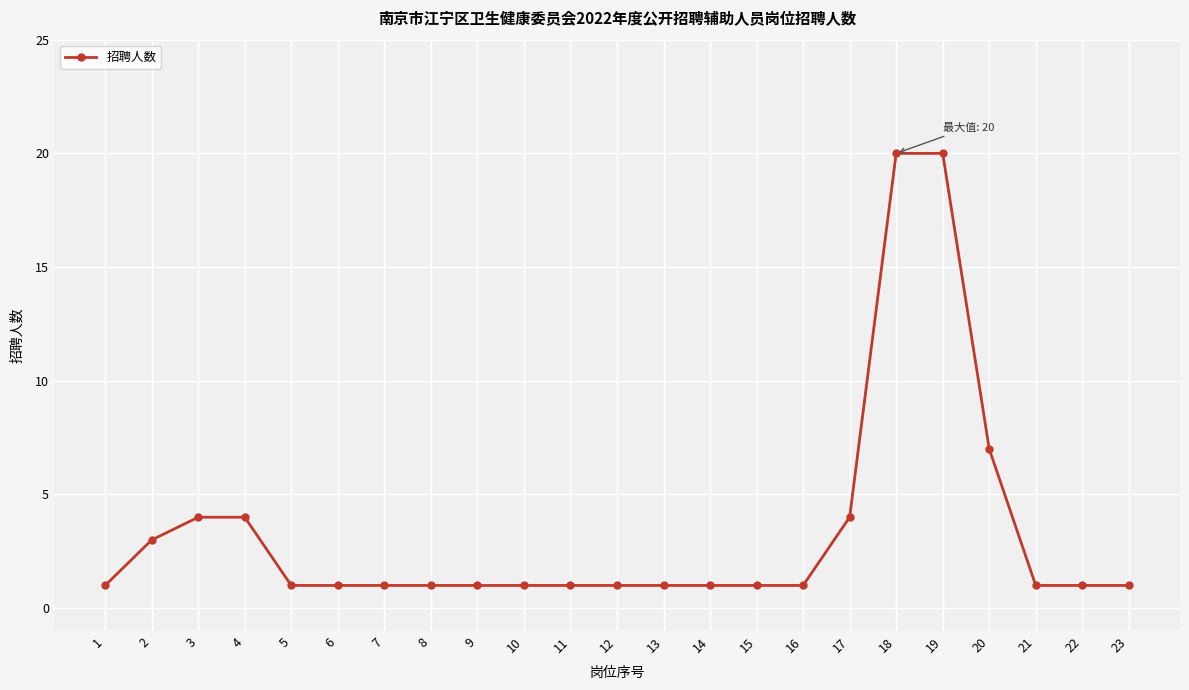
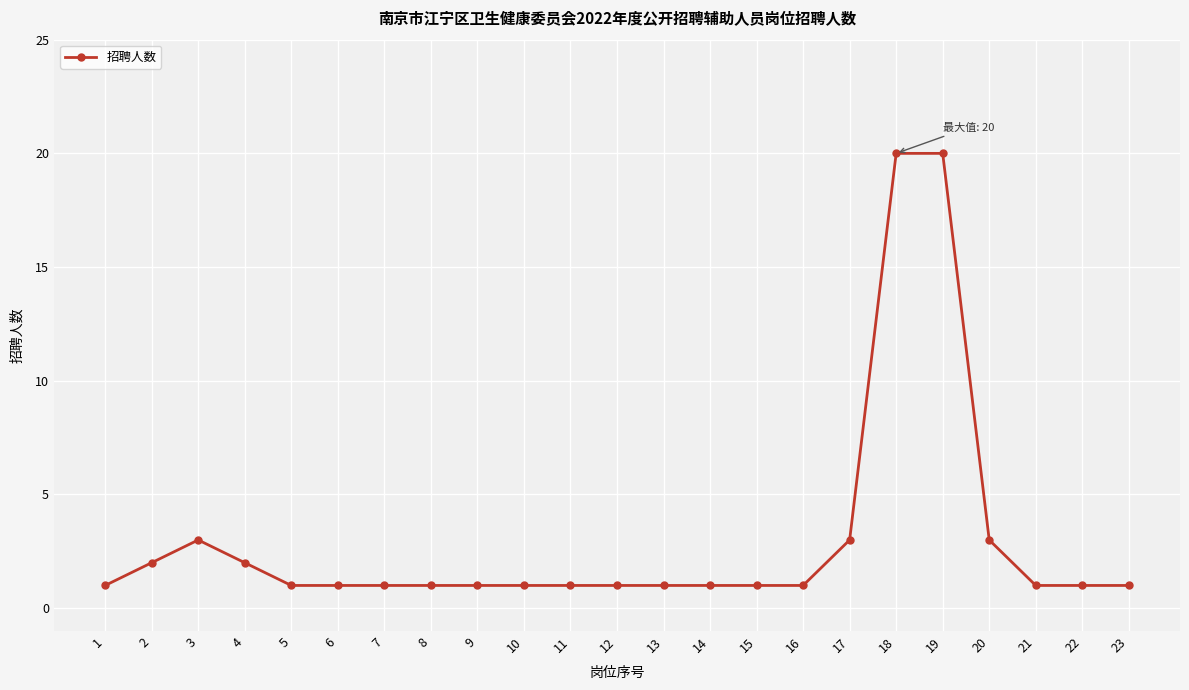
2: 3 -> 2
3: 4 -> 3
4: 4 -> 2
17: 4 -> 3
20: 7 -> 3
